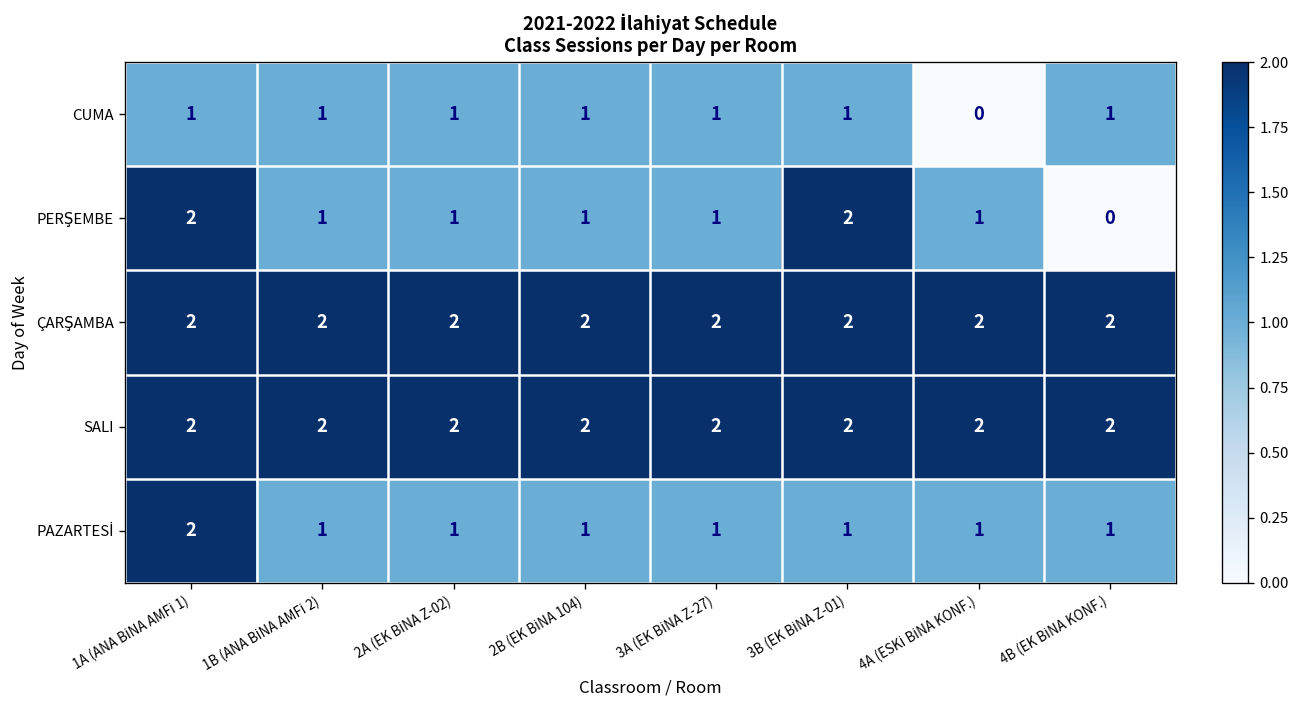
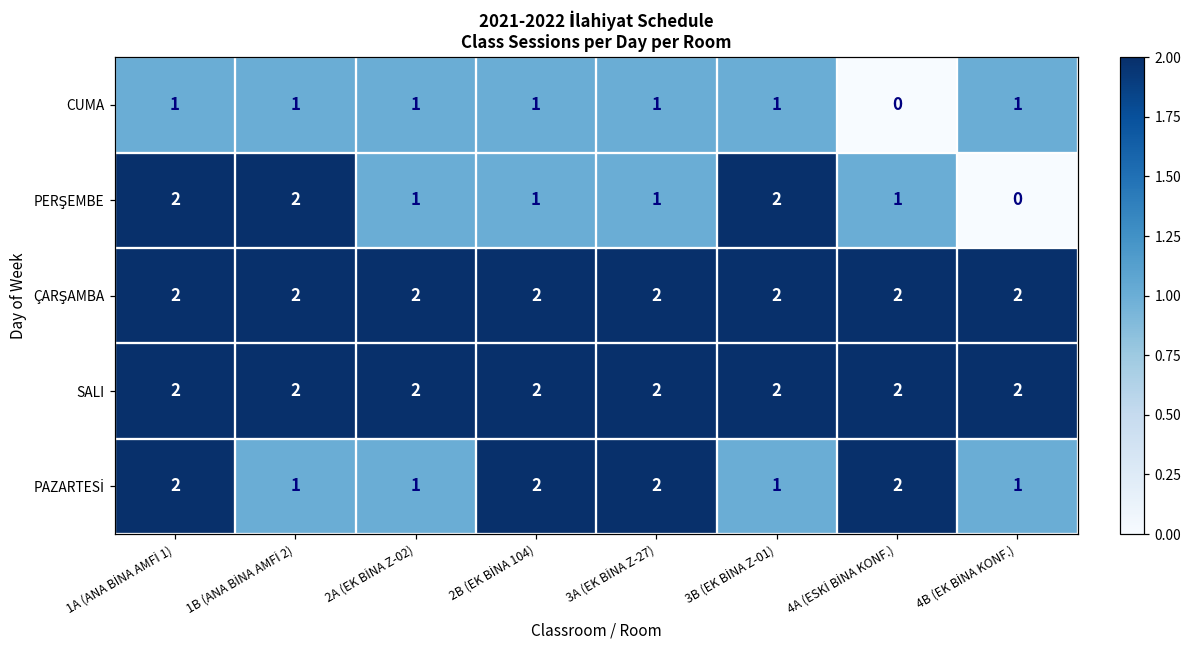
PERŞEMBE, 1B (ANA BİNA AMFİ 2): 1 -> 2
PAZARTESİ, 2B (EK BİNA 104): 1 -> 2
PAZARTESİ, 3A (EK BİNA Z-27): 1 -> 2
PAZARTESİ, 4A (ESKİ BİNA KONF.): 1 -> 2
